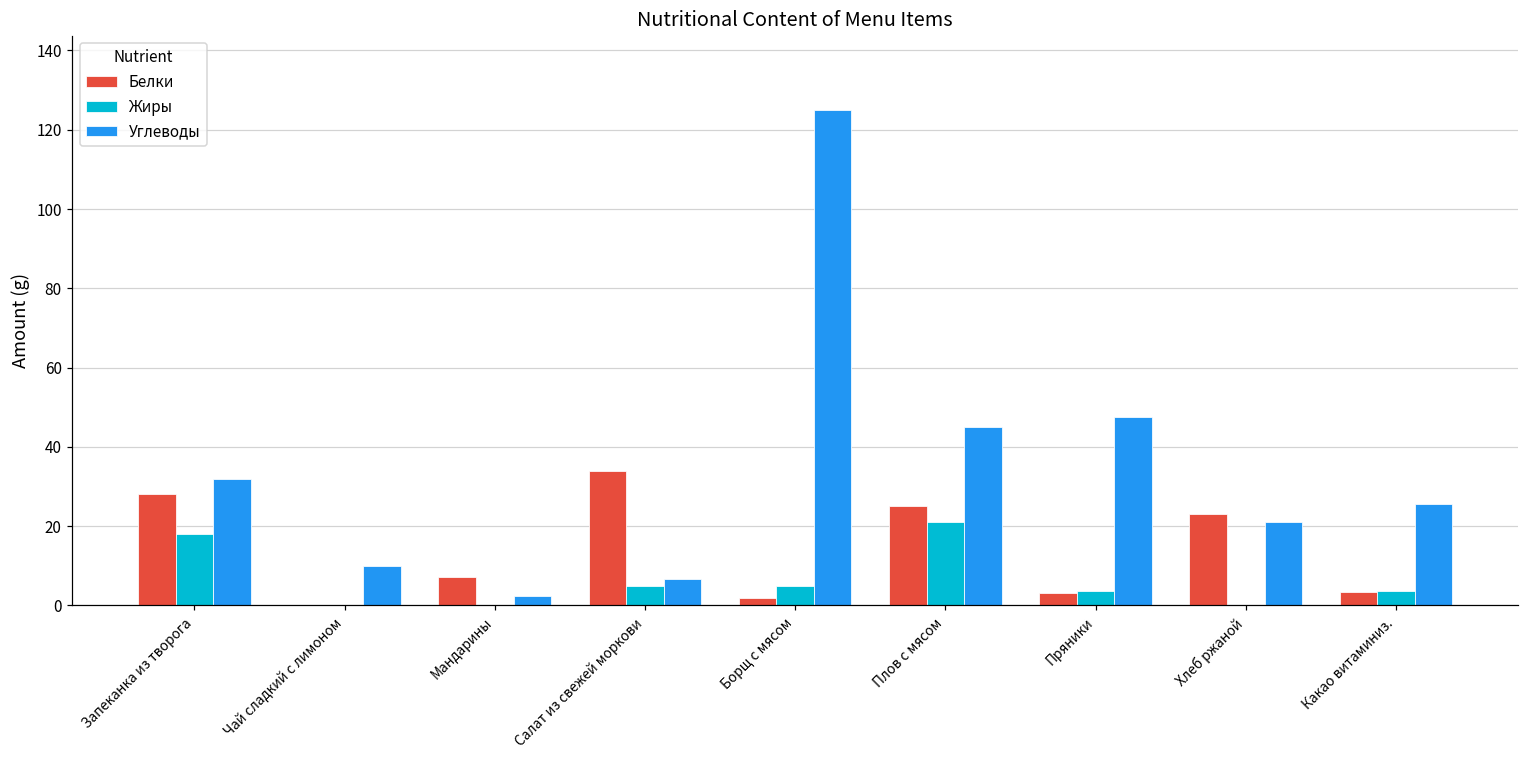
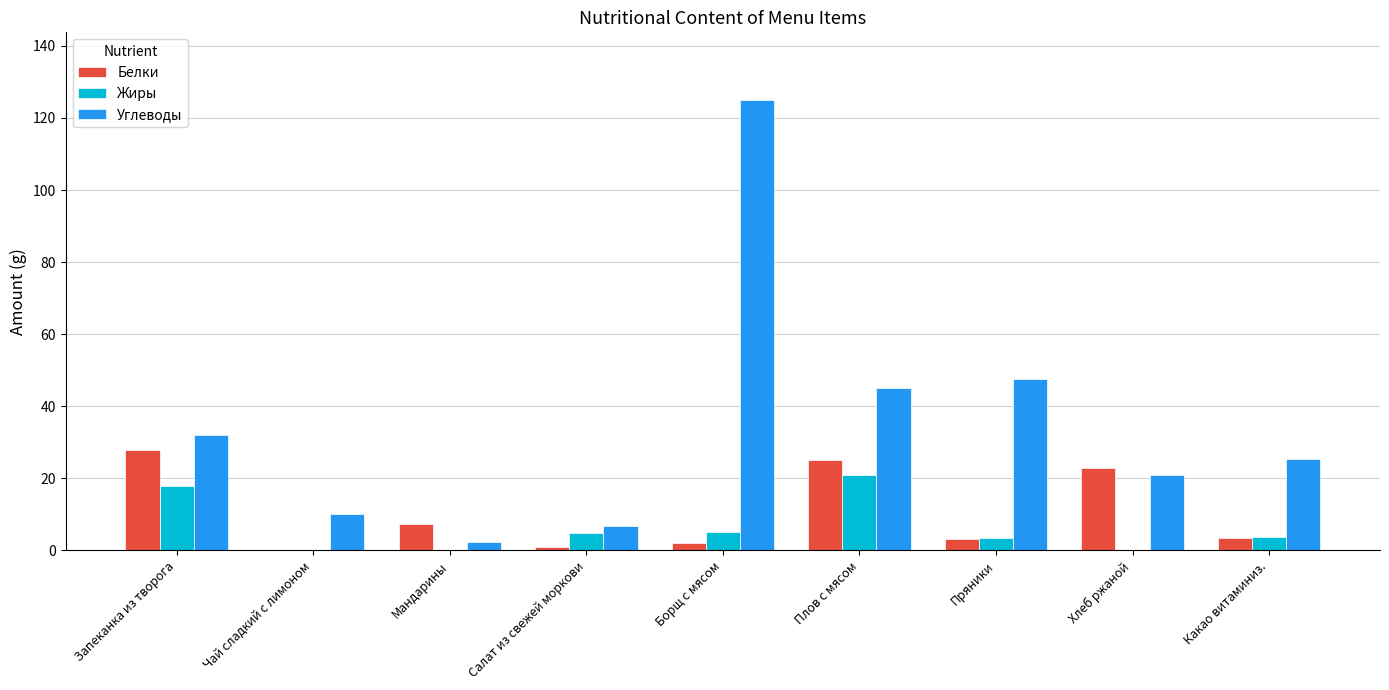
Белки, Салат из свежей моркови: 34 -> 1
